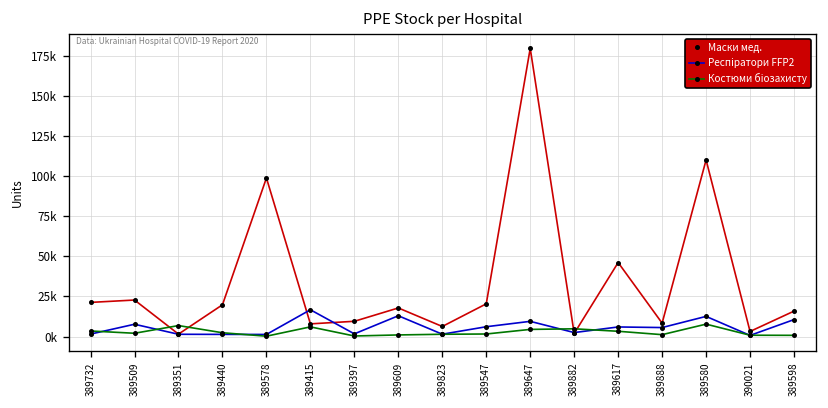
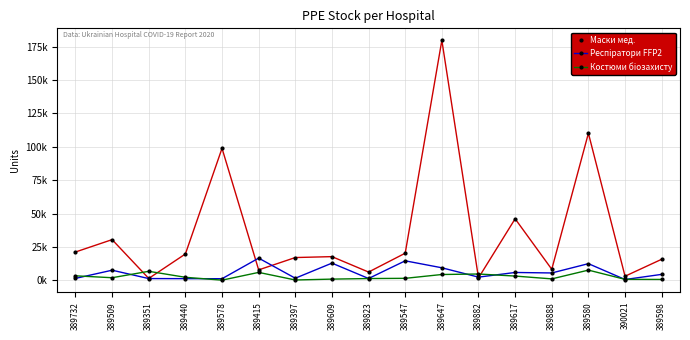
Маски мед., 389509: 23000 -> 31000
Маски мед., 389397: 10000 -> 17000
Респіратори FFP2, 389547: 6000 -> 15000
Респіратори FFP2, 389598: 11000 -> 5000
